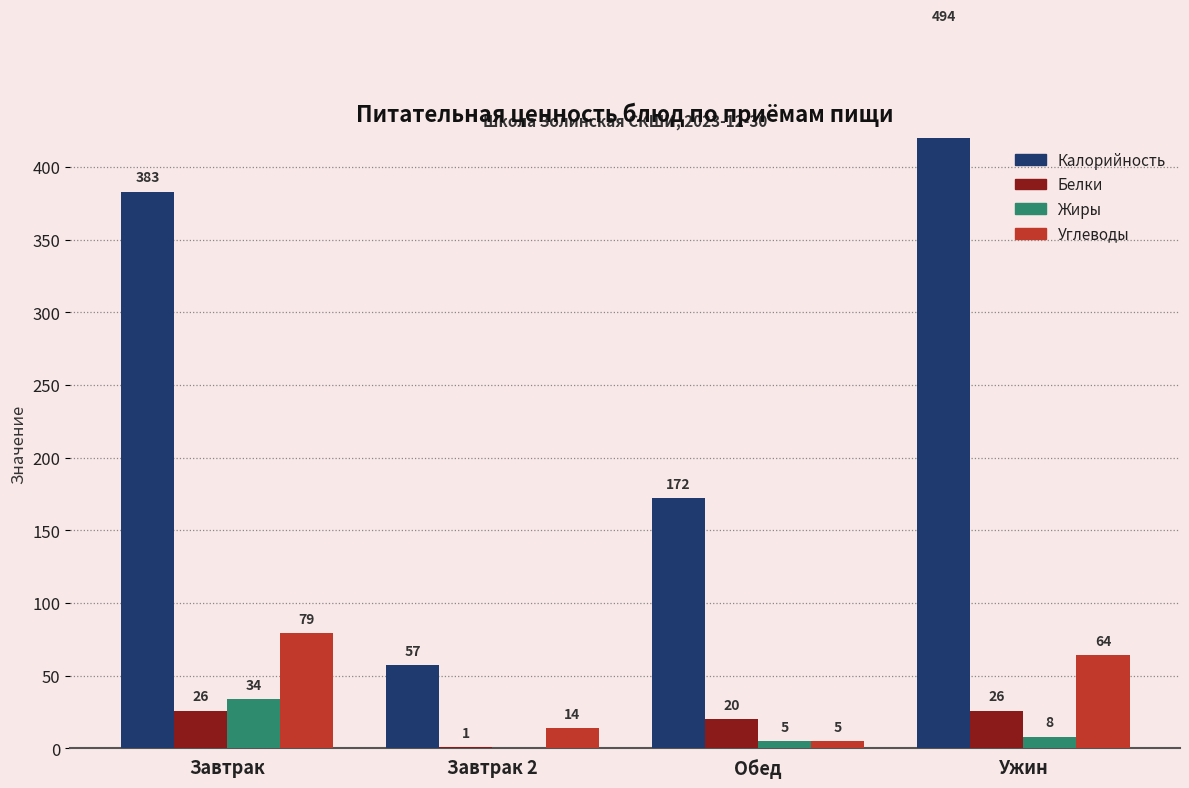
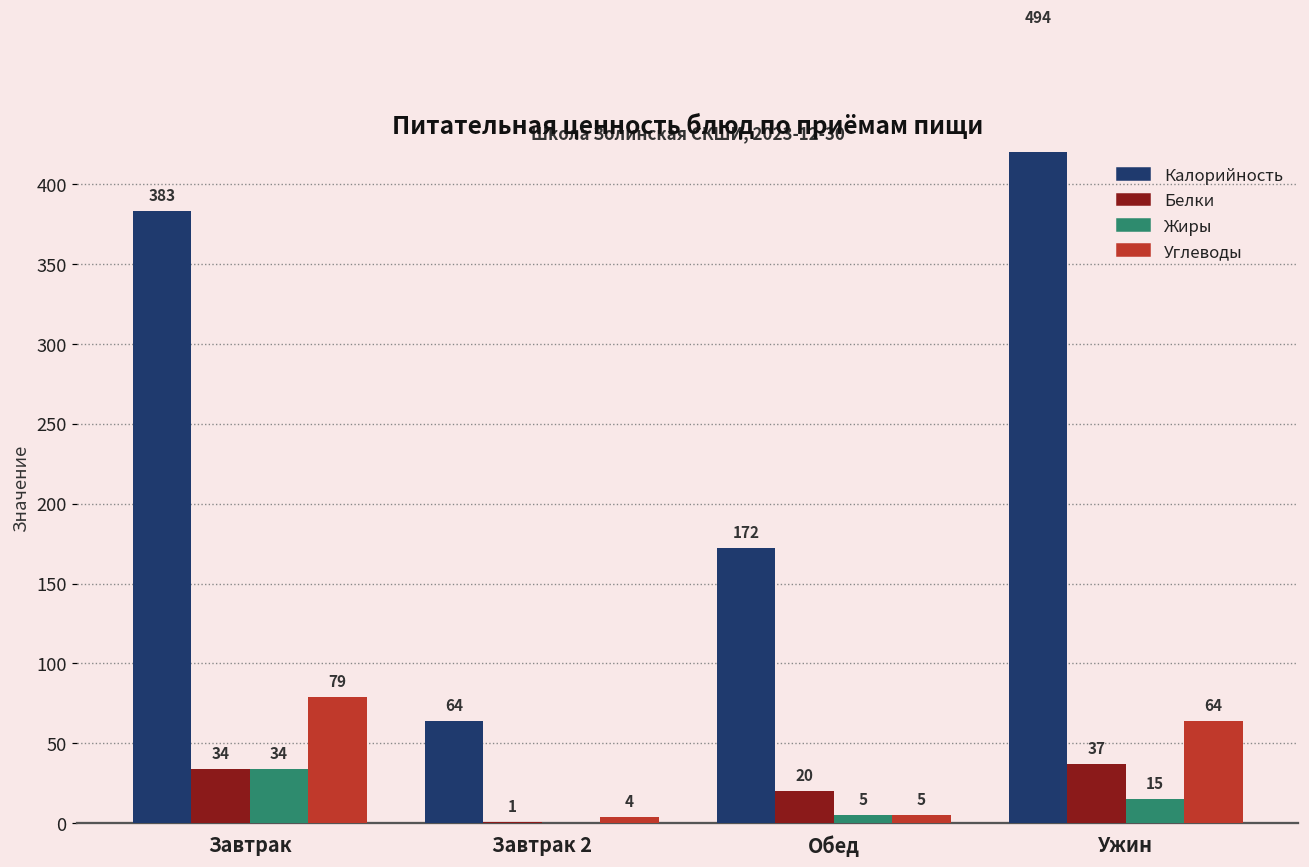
Белки, Завтрак: 26 -> 34
Калорийность, Завтрак 2: 57 -> 64
Углеводы, Завтрак 2: 14 -> 4
Белки, Ужин: 26 -> 37
Жиры, Ужин: 8 -> 15
